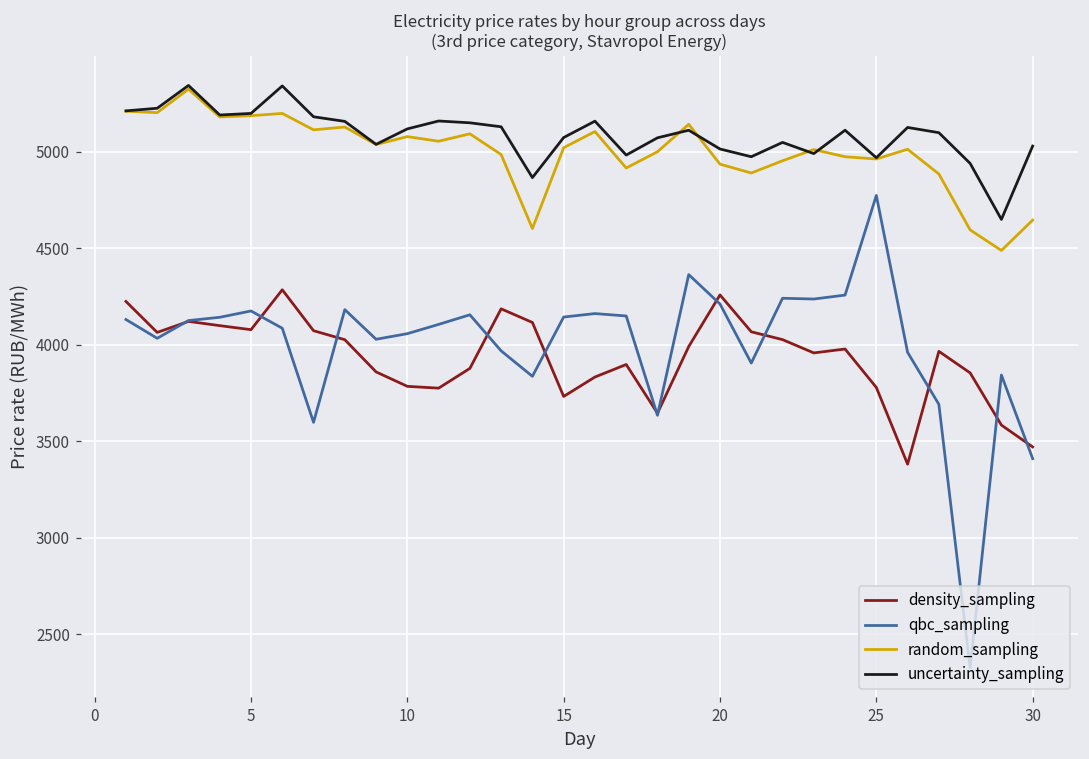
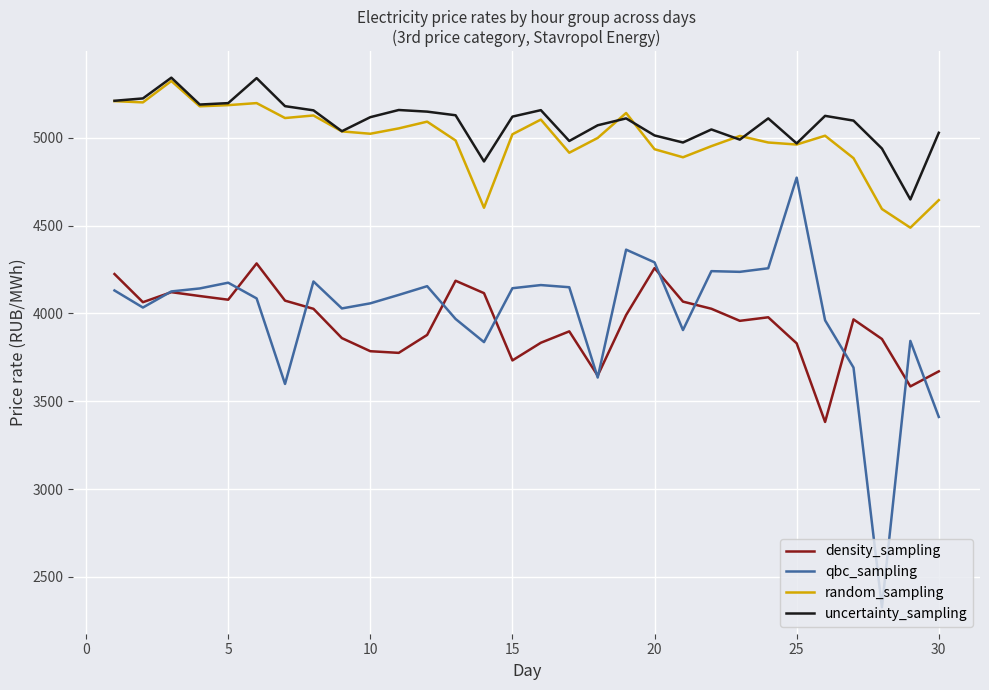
random_sampling, 10: 5080 -> 5020
uncertainty_sampling, 15: 5070 -> 5120
qbc_sampling, 20: 4210 -> 4290
density_sampling, 25: 3780 -> 3830
density_sampling, 30: 3470 -> 3670
